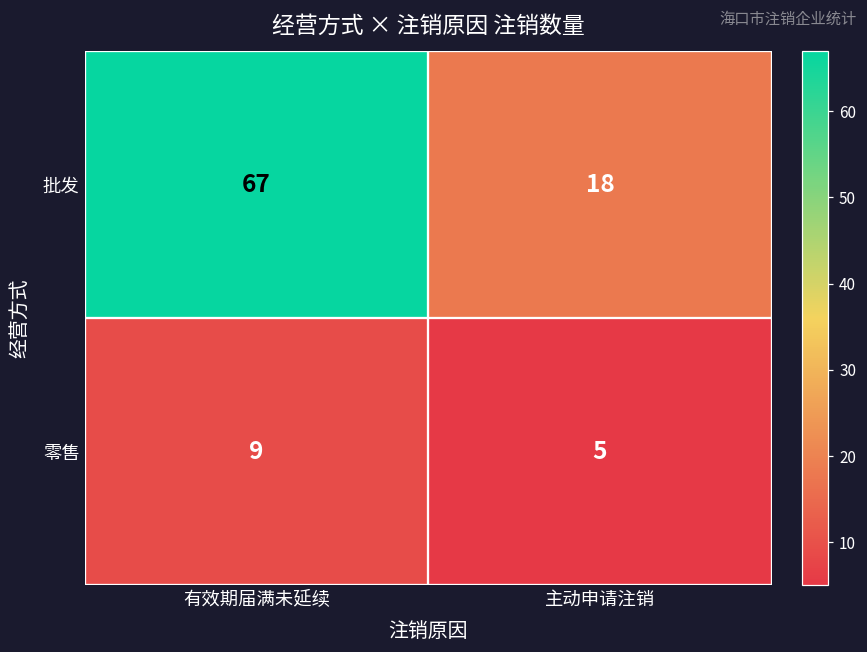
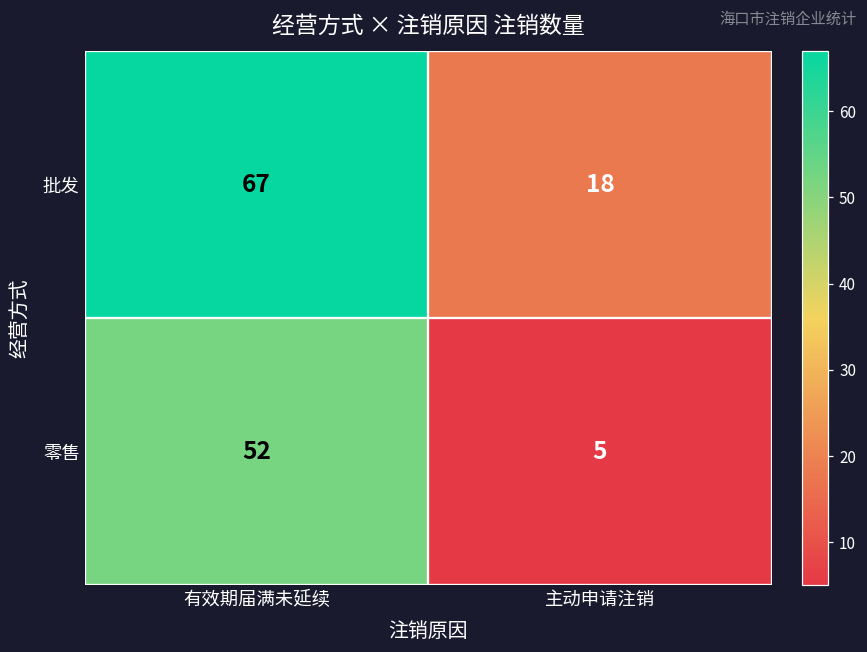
零售, 有效期届满未延续: 9 -> 52
